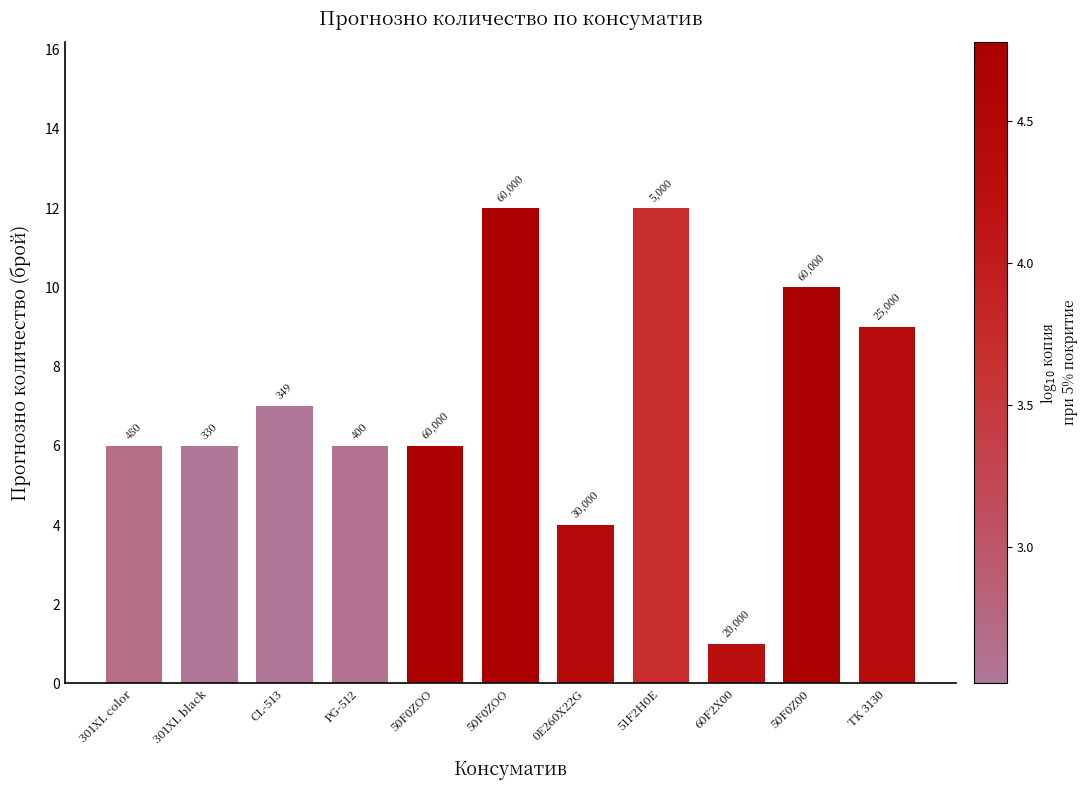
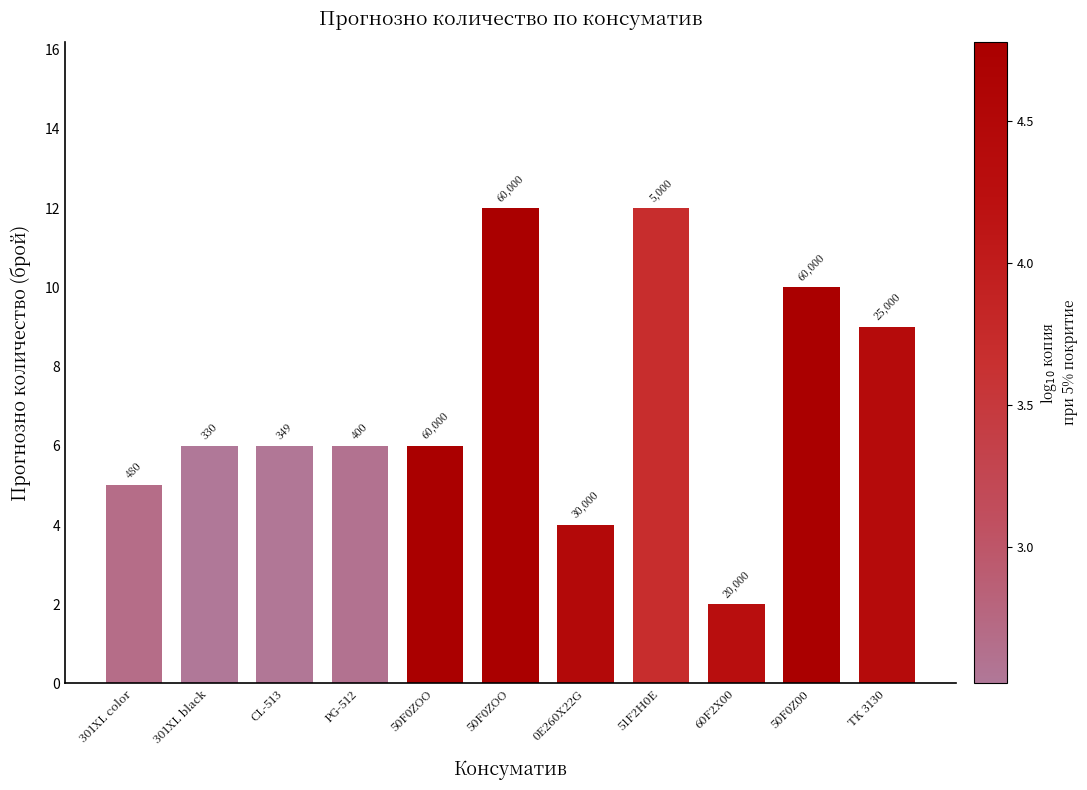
301XL color: 6 -> 5
CL-513: 7 -> 6
60F2X00: 1 -> 2
